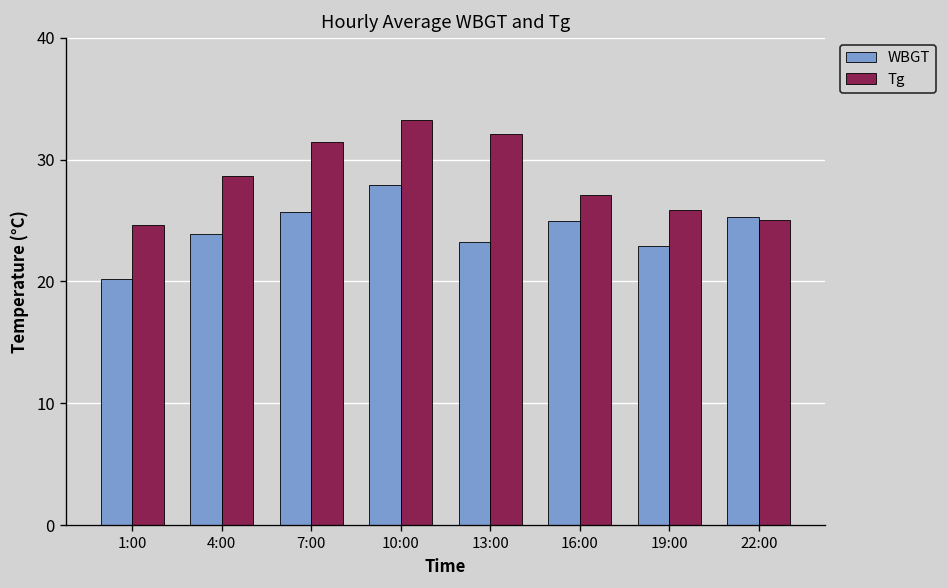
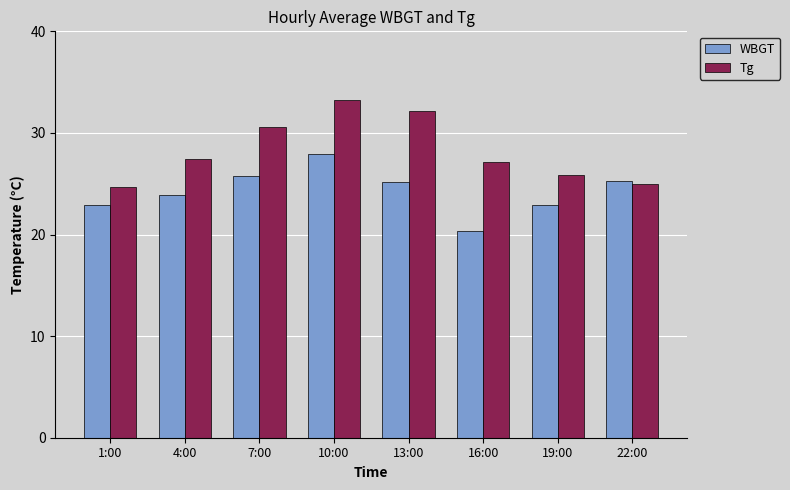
WBGT, 1:00: 20.2 -> 22.9
Tg, 4:00: 28.7 -> 27.4
Tg, 7:00: 31.4 -> 30.5
WBGT, 13:00: 23.2 -> 25.2
WBGT, 16:00: 25.0 -> 20.4
